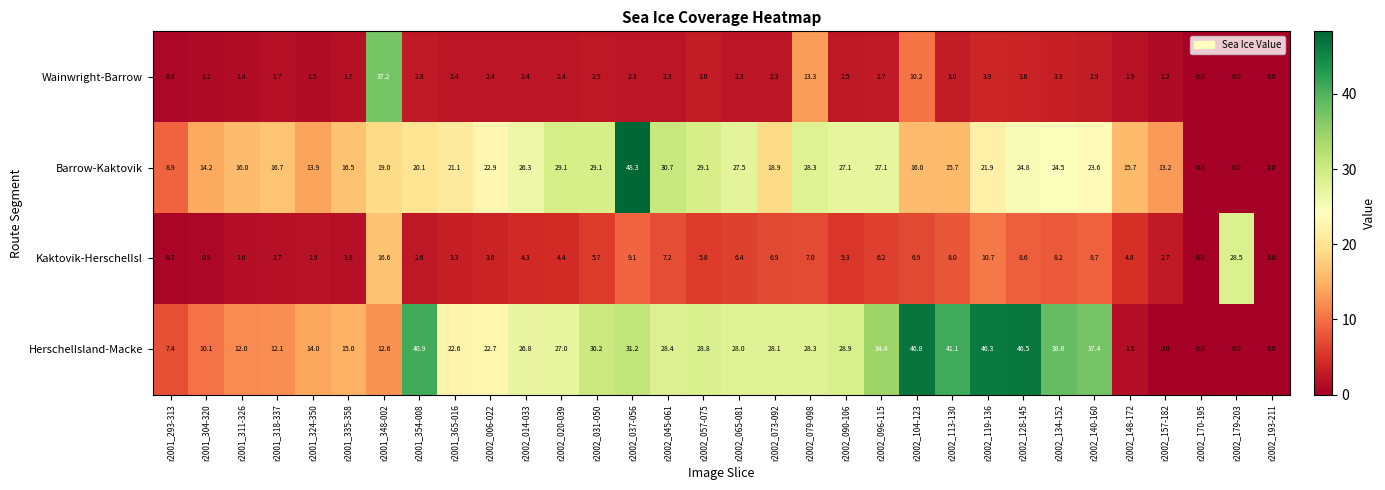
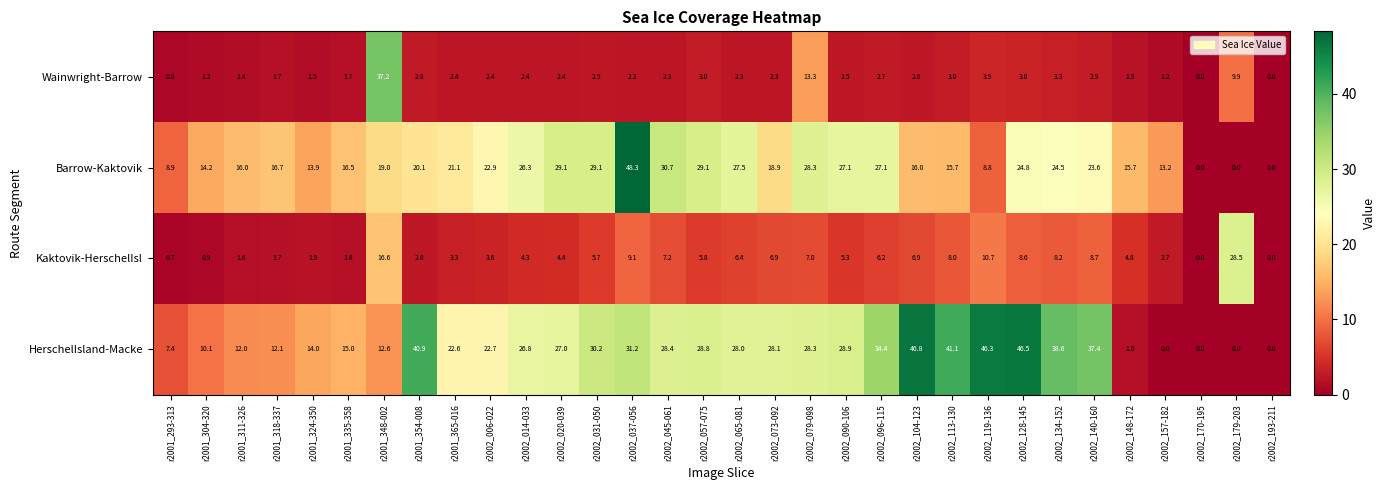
Wainwright-Barrow, r2002_104-123: 10.2 -> 2.6
Wainwright-Barrow, r2002_179-203: 0.0 -> 9.9
Barrow-Kaktovik, r2002_119-136: 21.9 -> 8.8
